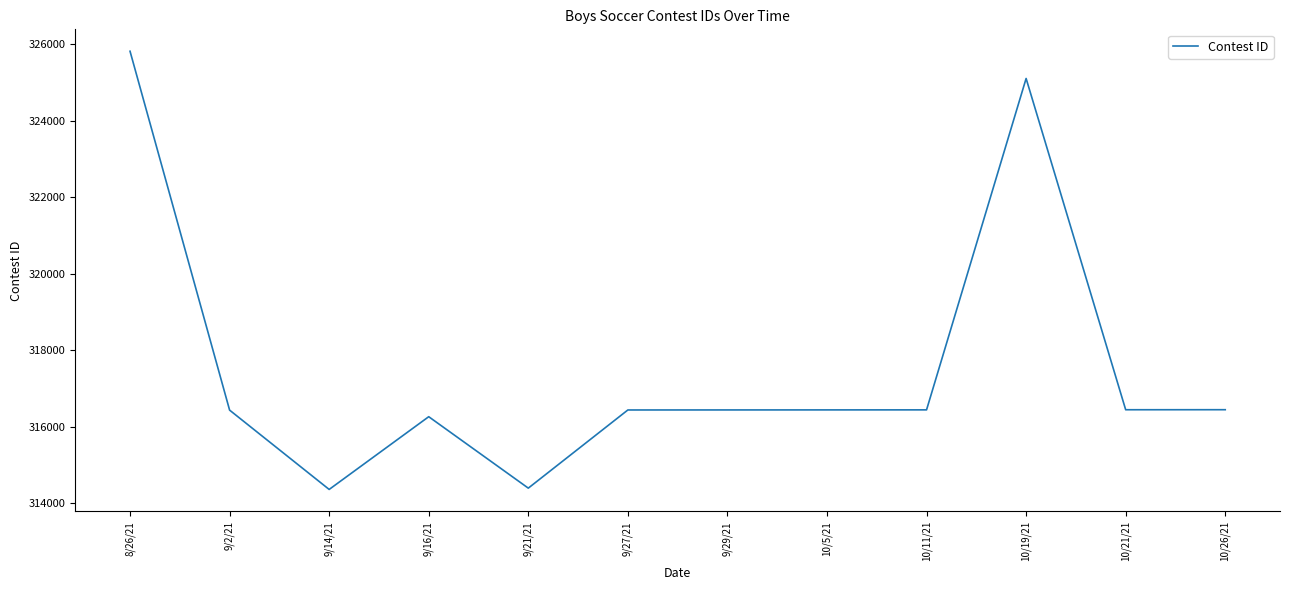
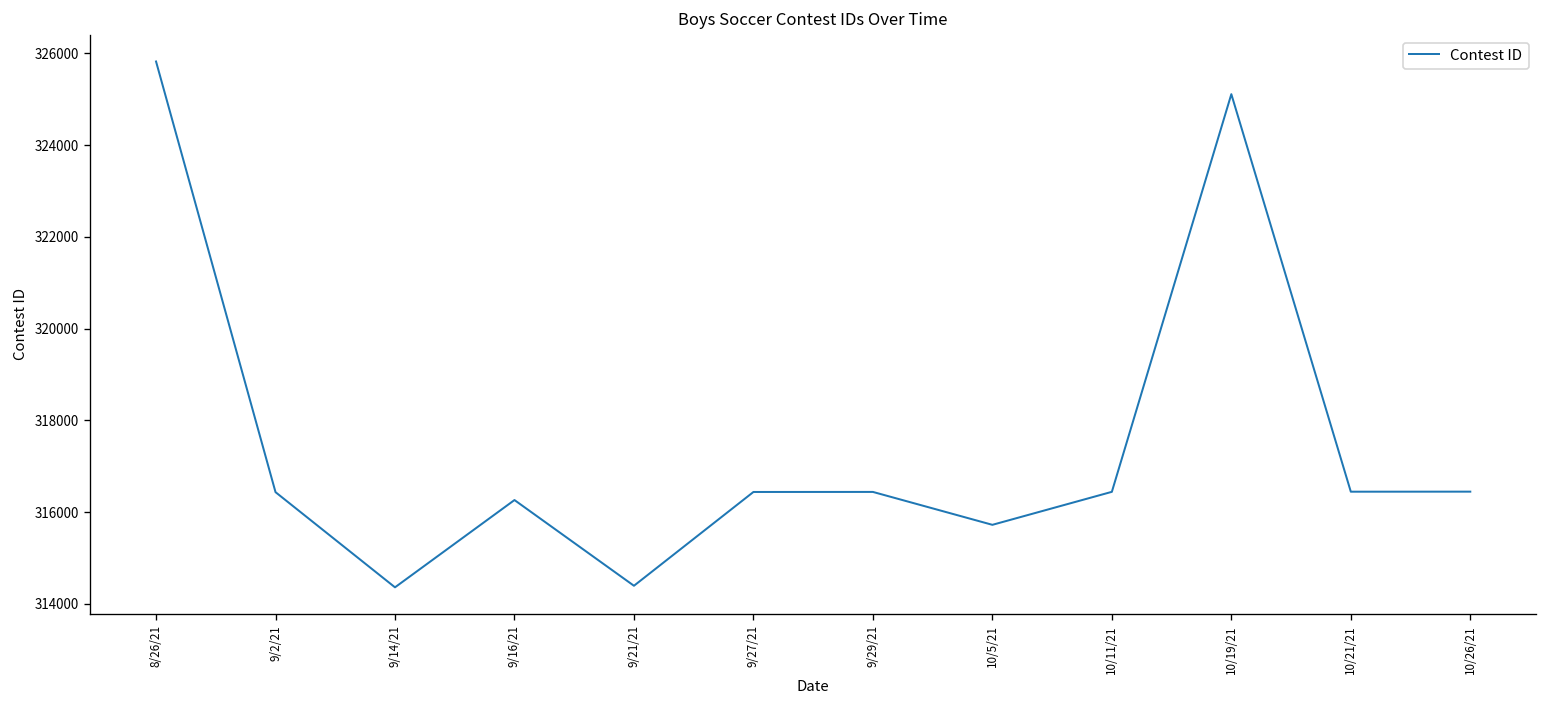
10/5/21: 316400 -> 315700
